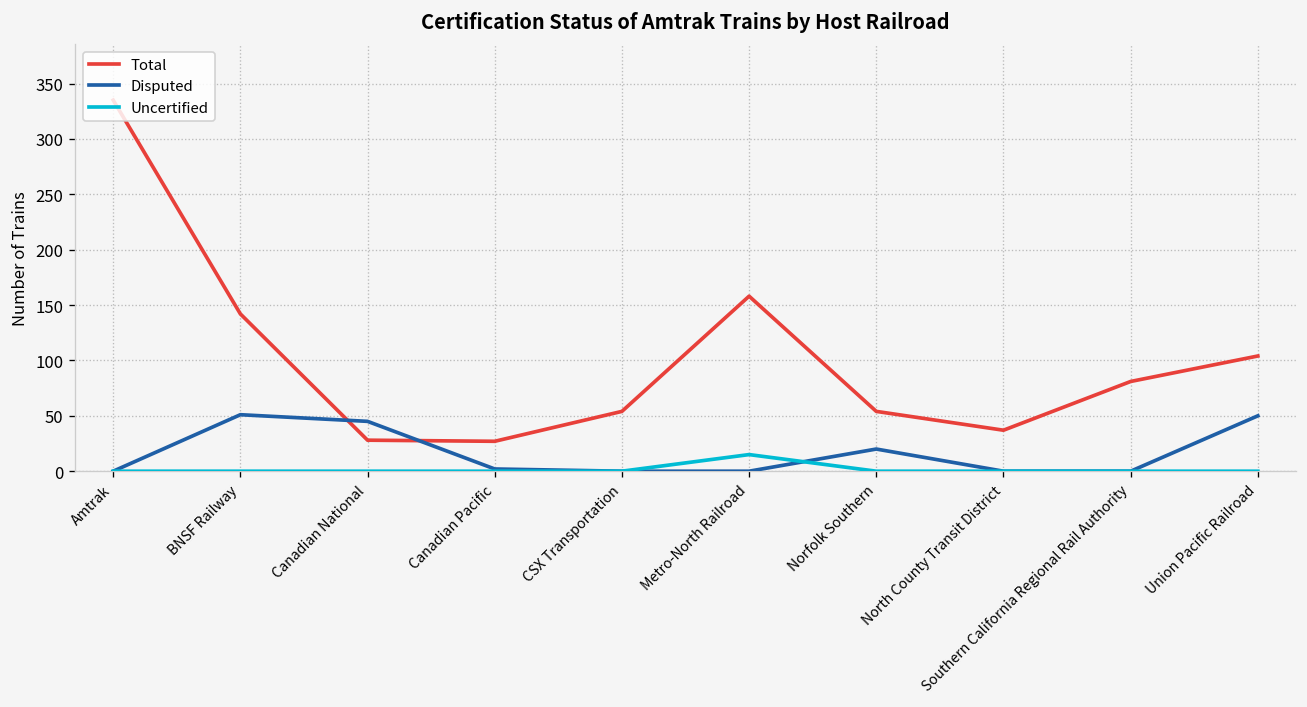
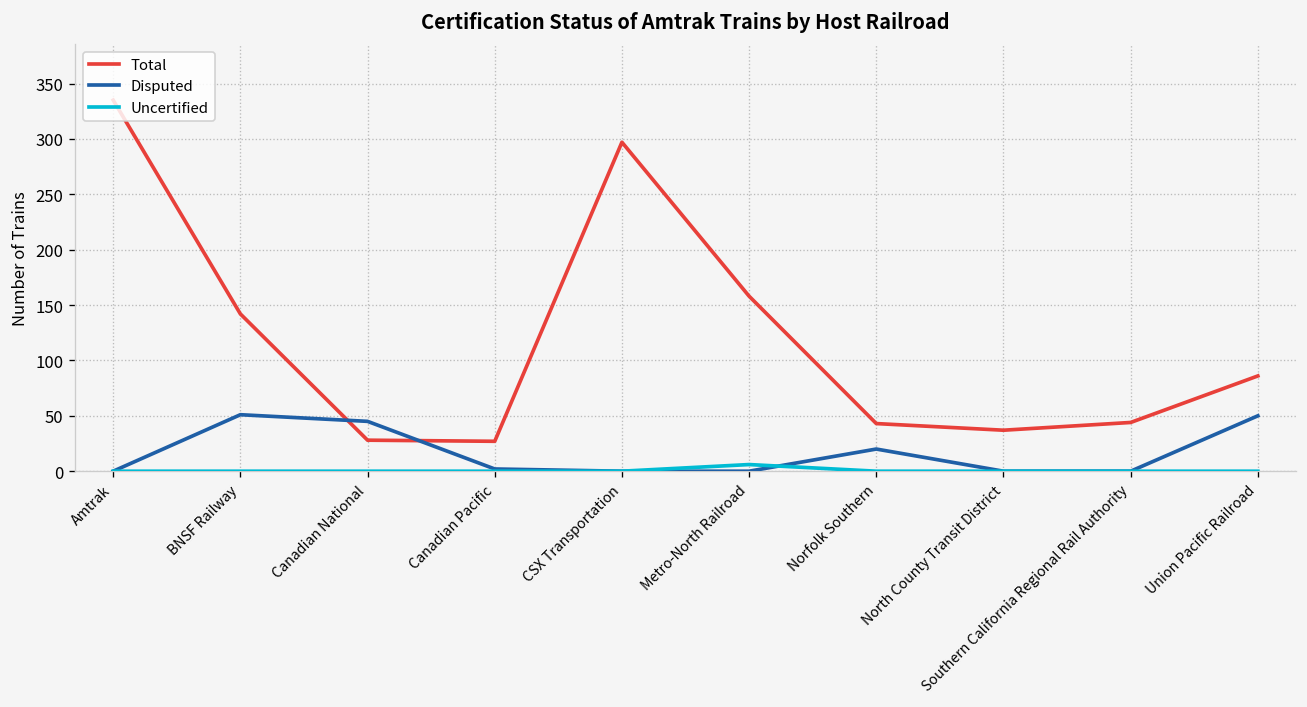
Total, CSX Transportation: 50 -> 300
Uncertified, Metro-North Railroad: 20 -> 10
Total, Norfolk Southern: 50 -> 40
Total, Southern California Regional Rail Authority: 80 -> 40
Total, Union Pacific Railroad: 100 -> 90
